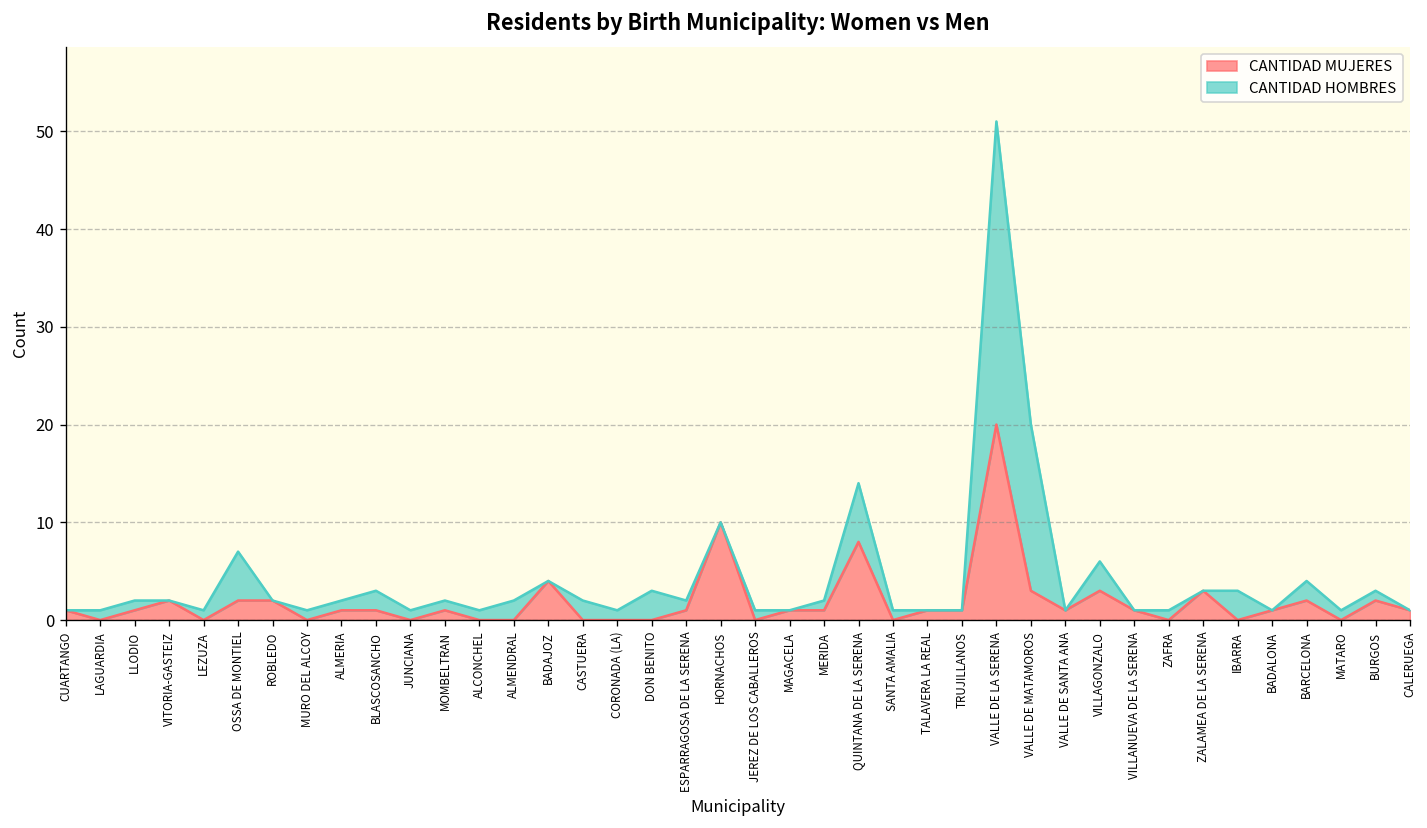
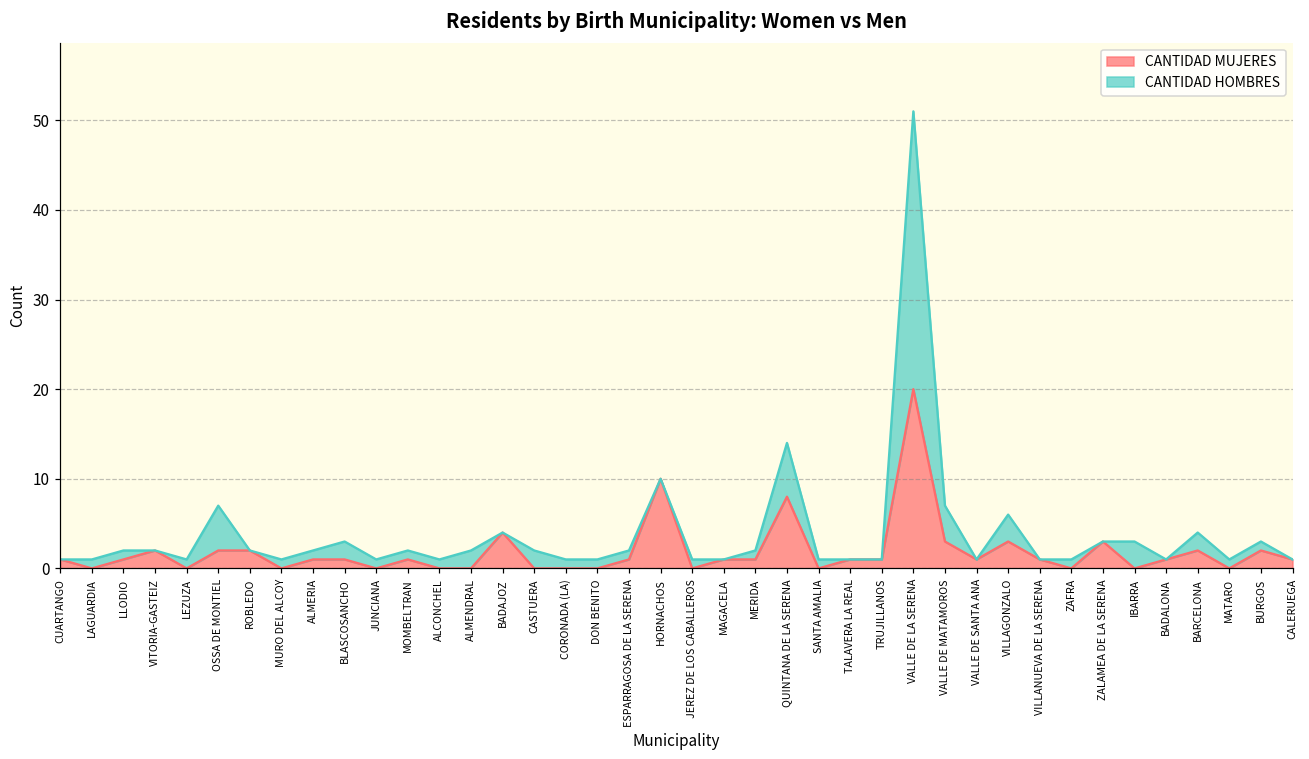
CANTIDAD HOMBRES, DON BENITO: 3 -> 1
CANTIDAD HOMBRES, VALLE DE MATAMOROS: 17 -> 4
